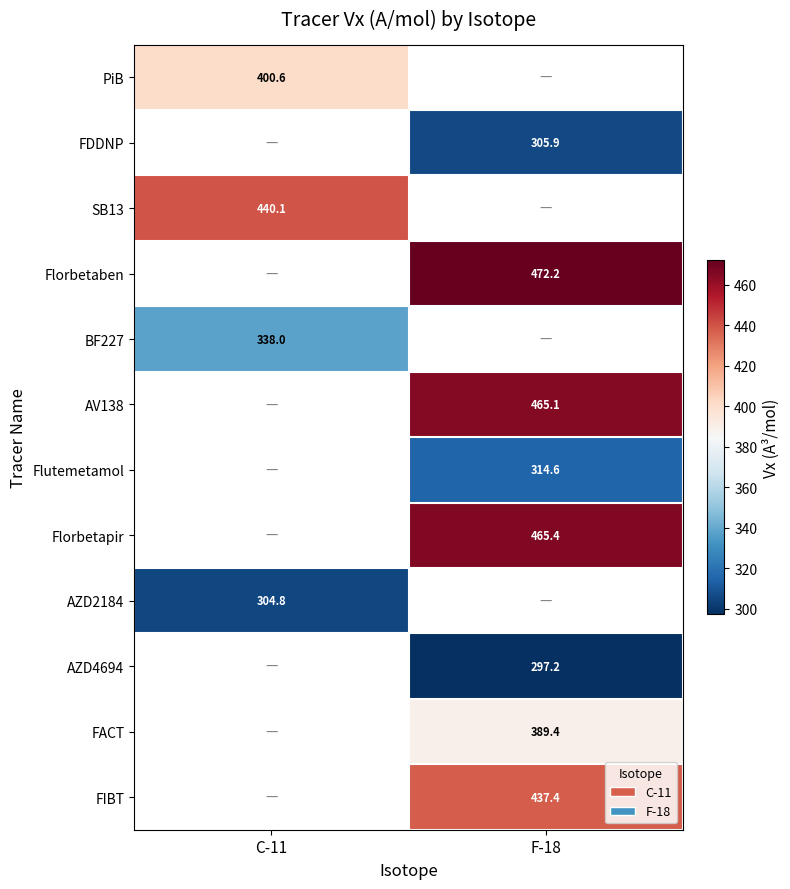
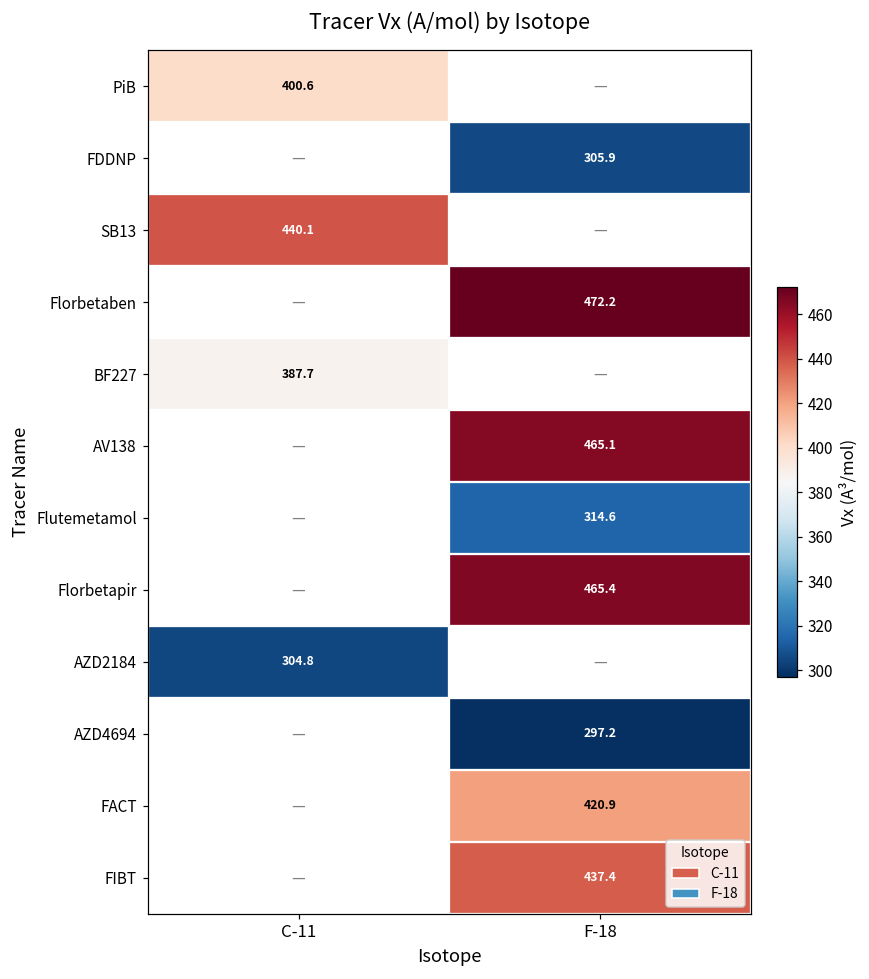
BF227, C-11: 338.0 -> 387.7
FACT, F-18: 389.4 -> 420.9
